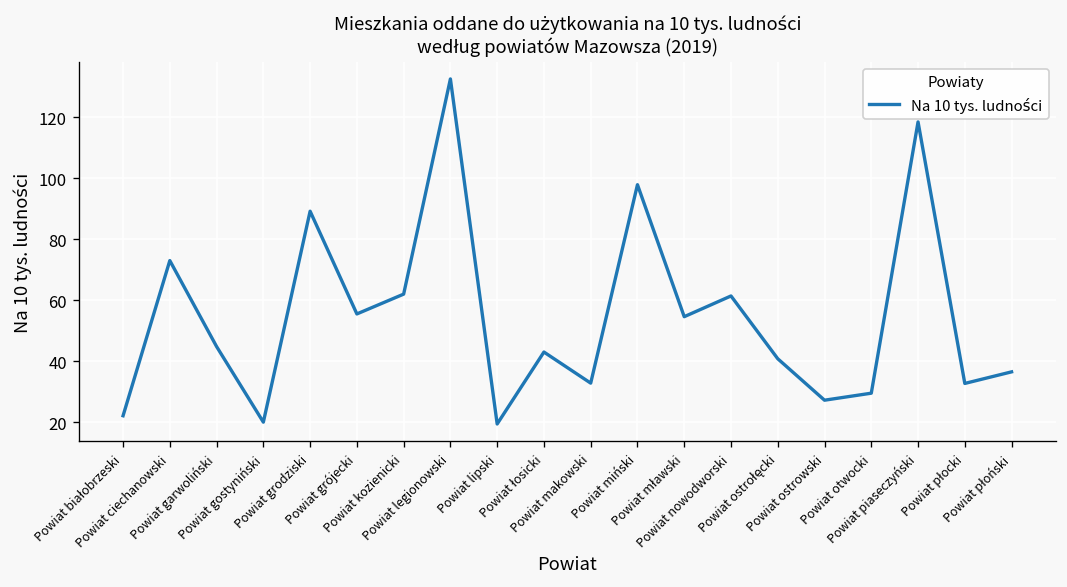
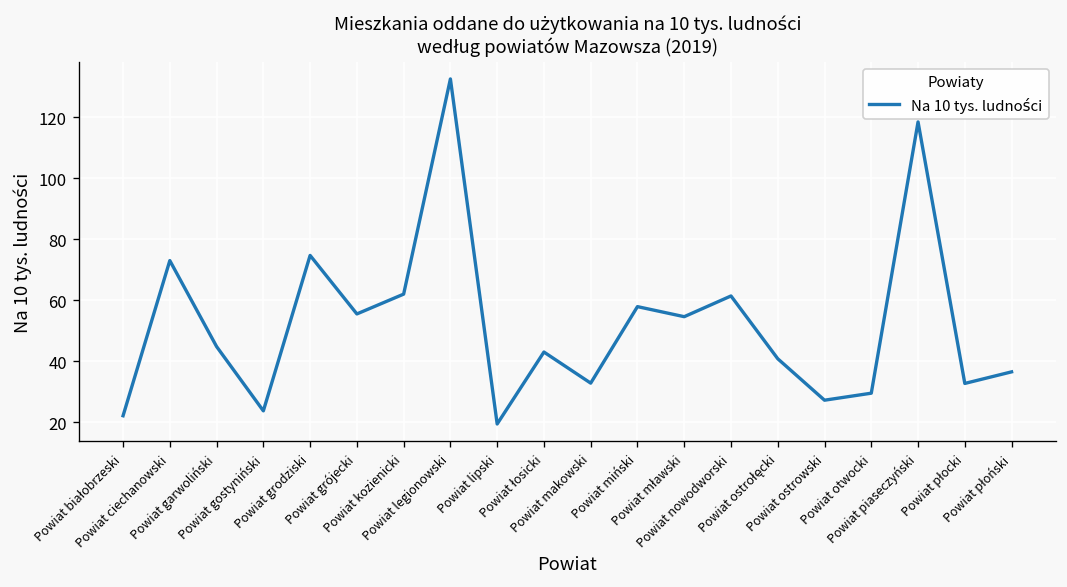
Powiat gostyniński: 20 -> 24
Powiat grodziski: 89 -> 75
Powiat miński: 98 -> 58
